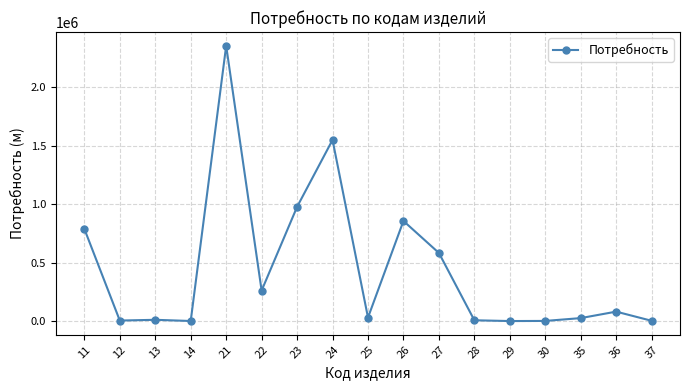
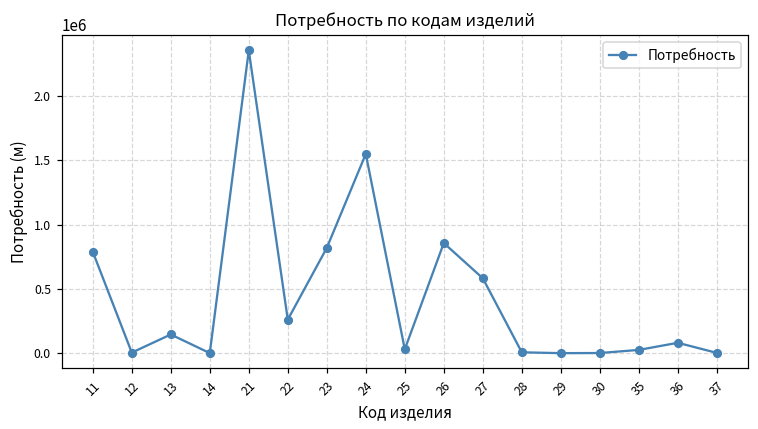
13: 10000 -> 150000
23: 980000 -> 820000
